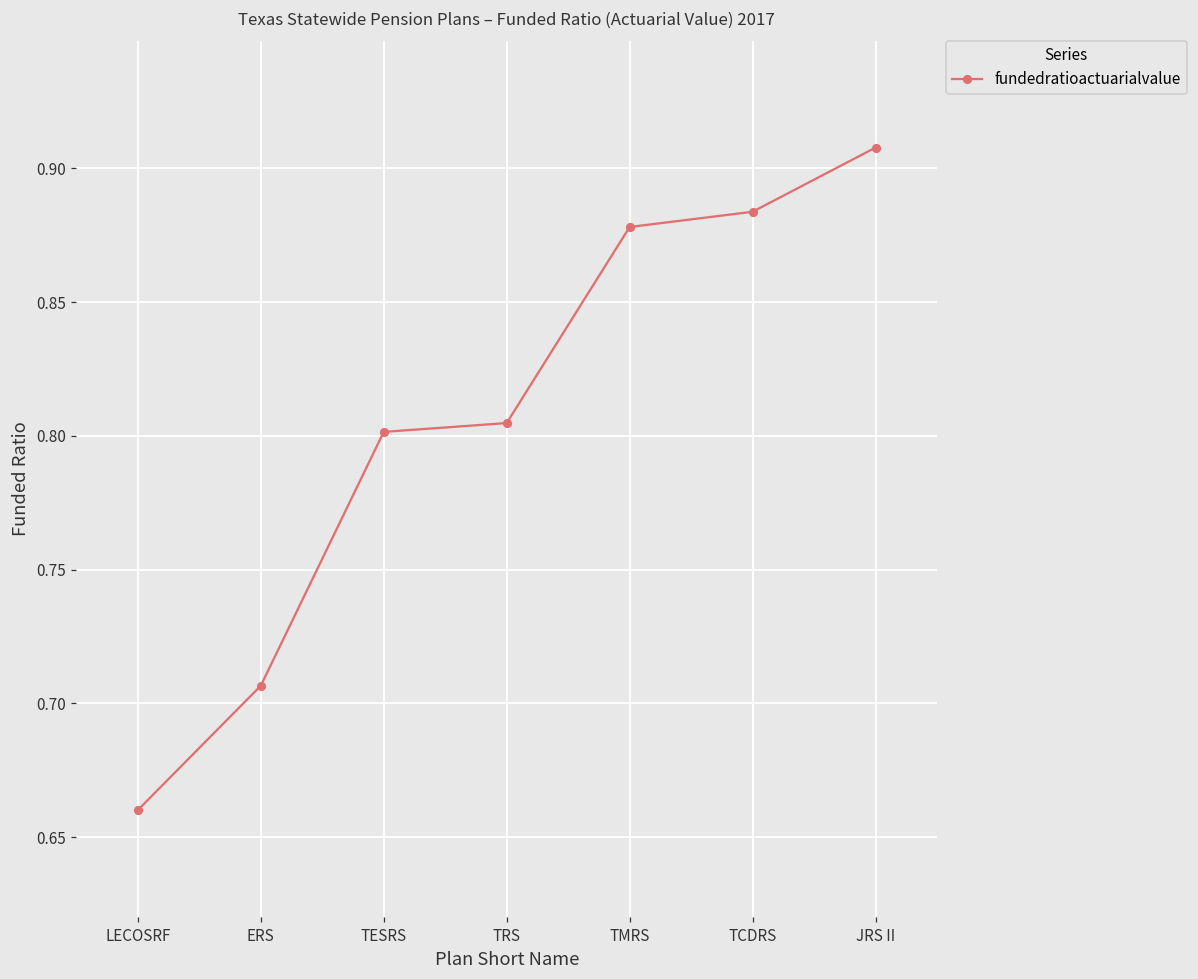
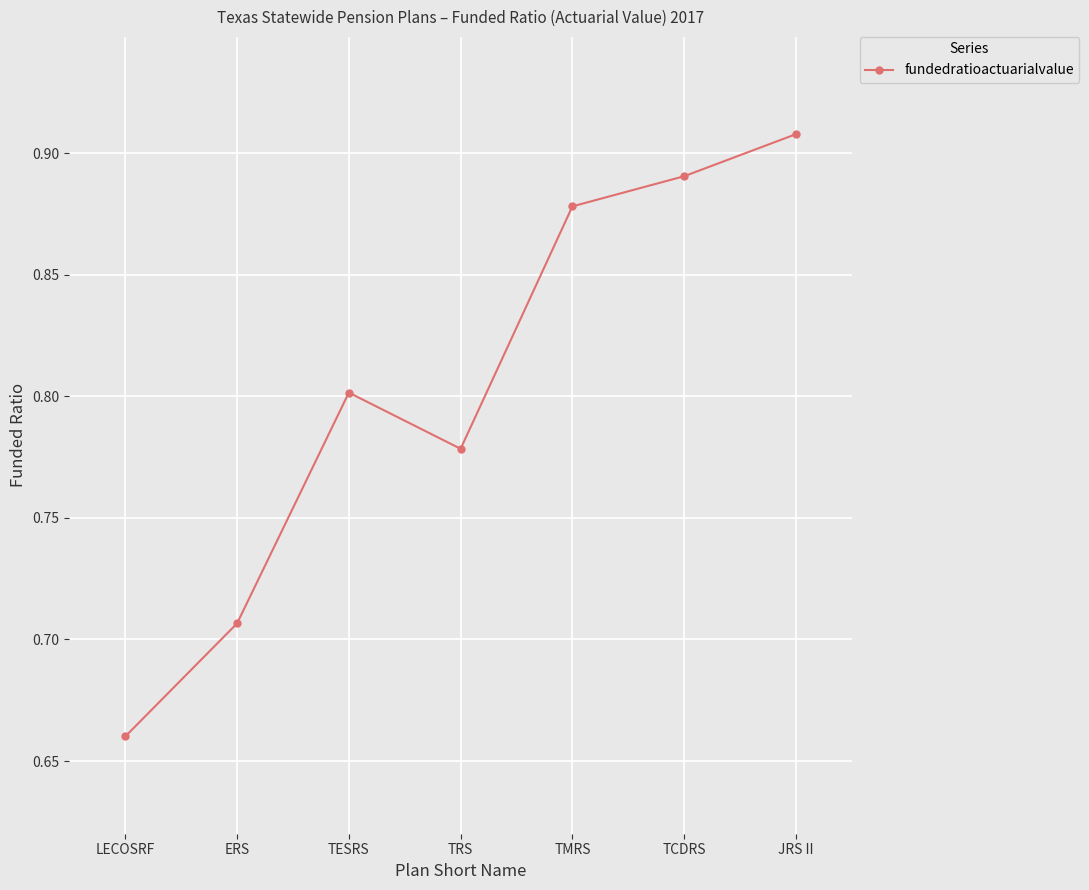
TRS: 0.805 -> 0.778
TCDRS: 0.884 -> 0.891
